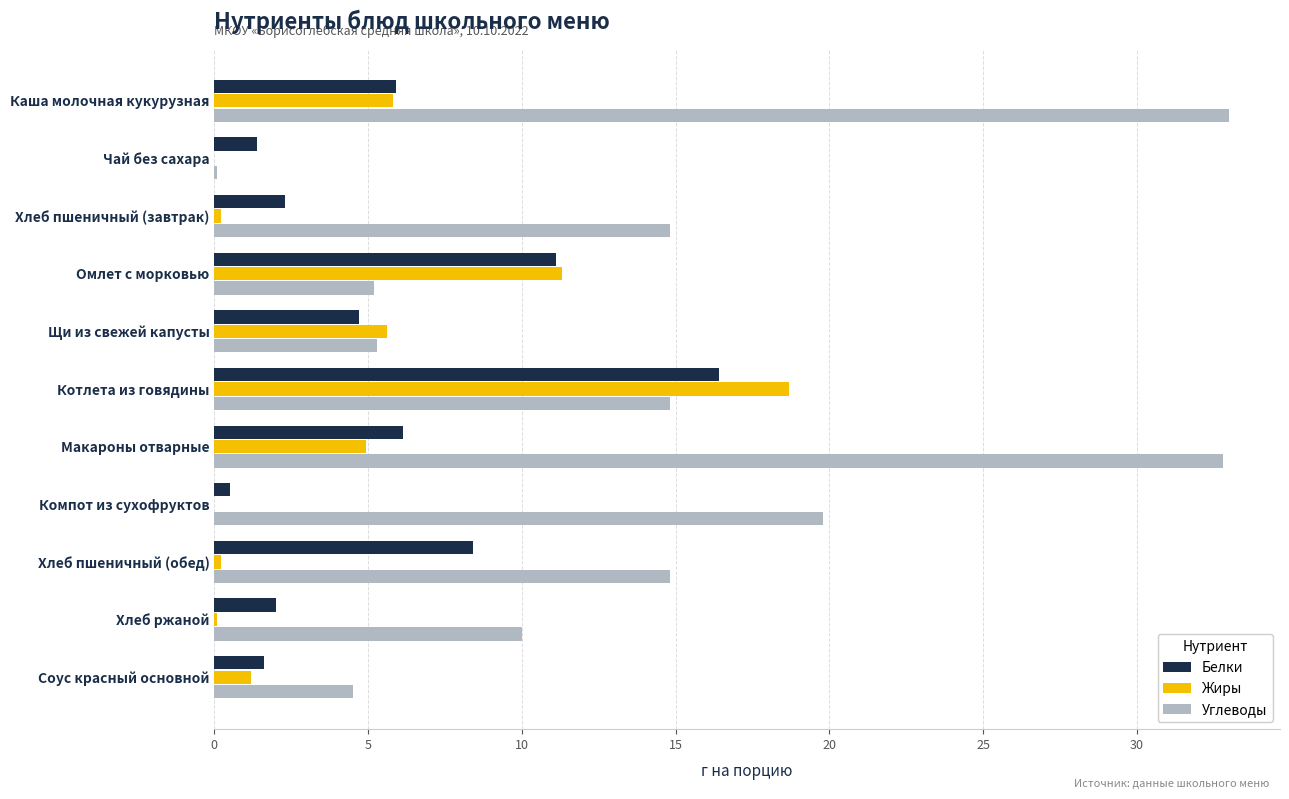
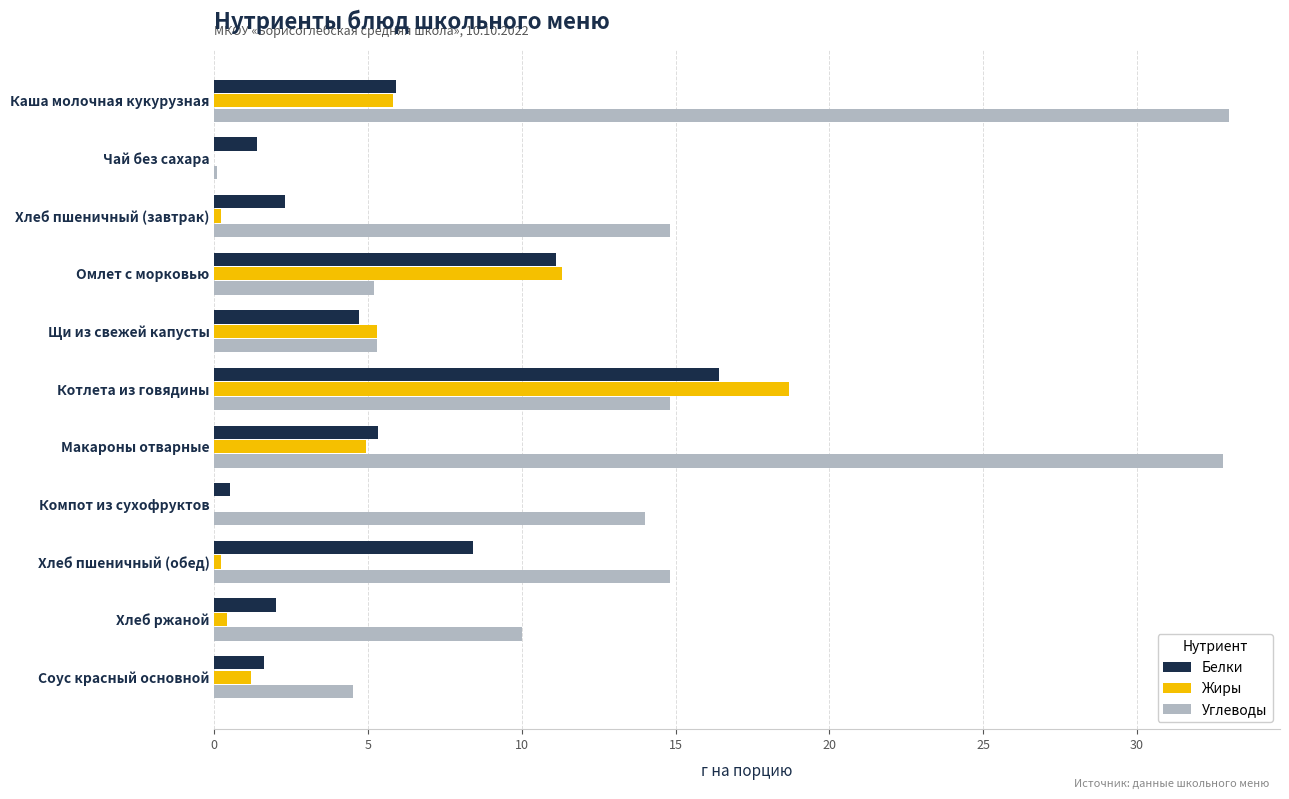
Жиры, Щи из свежей капусты: 5.6 -> 5.3
Белки, Макароны отварные: 6.1 -> 5.3
Углеводы, Компот из сухофруктов: 19.8 -> 14.0
Жиры, Хлеб ржаной: 0.1 -> 0.4
